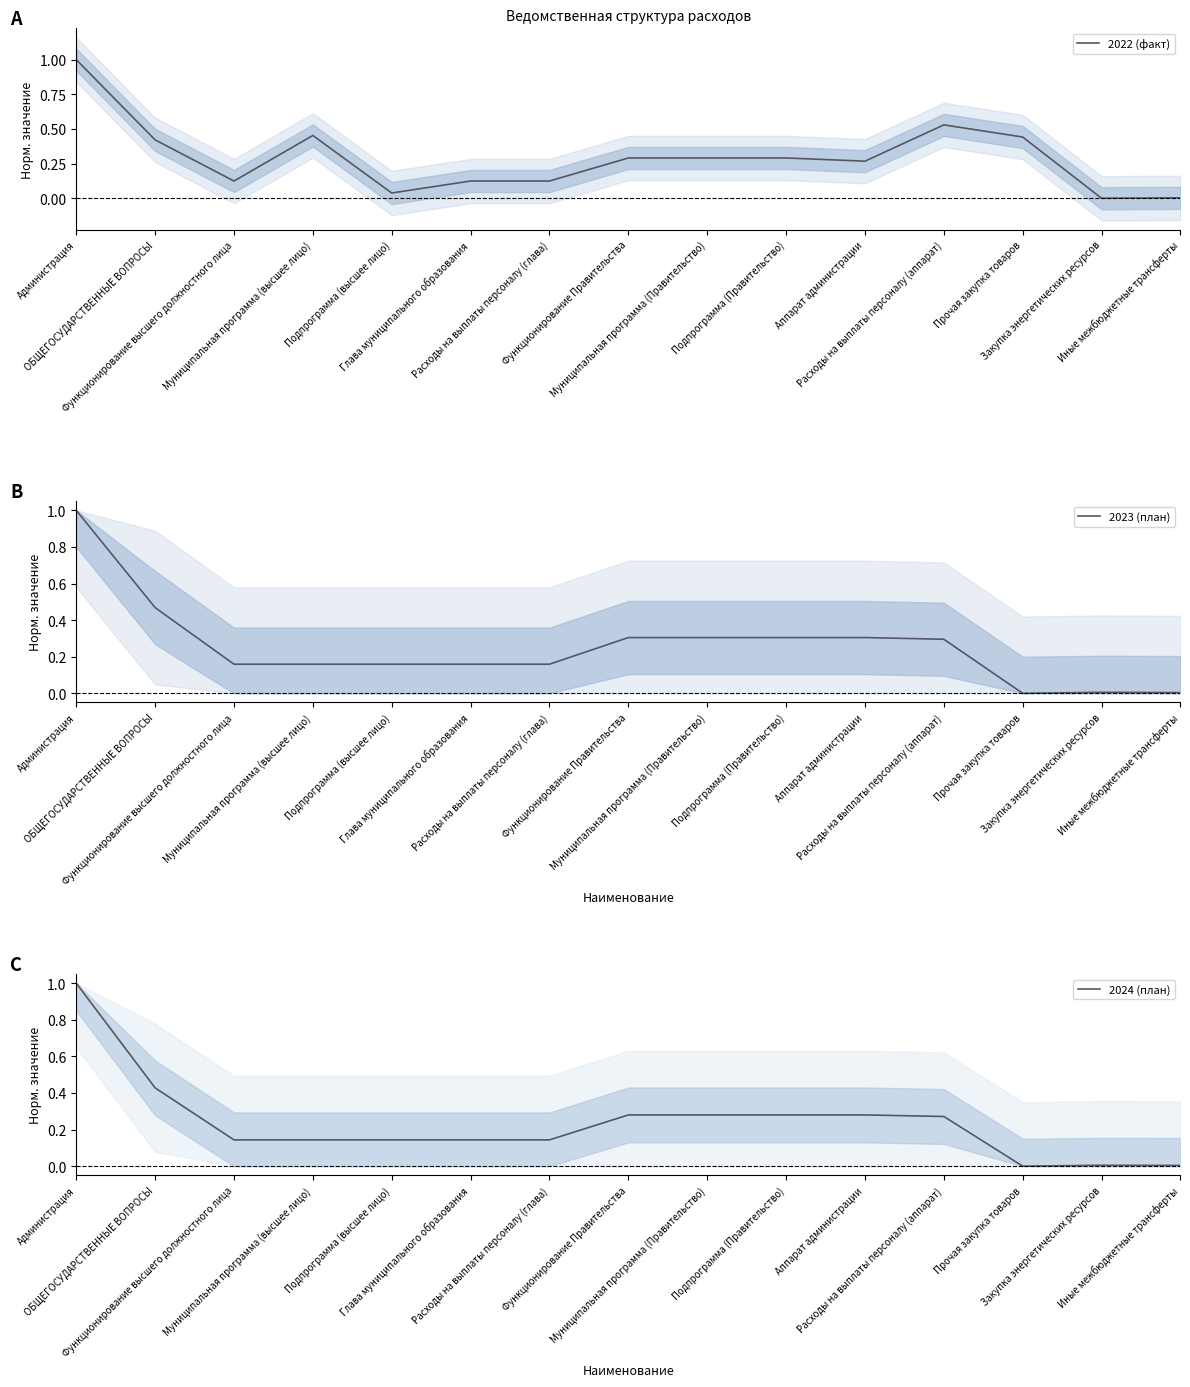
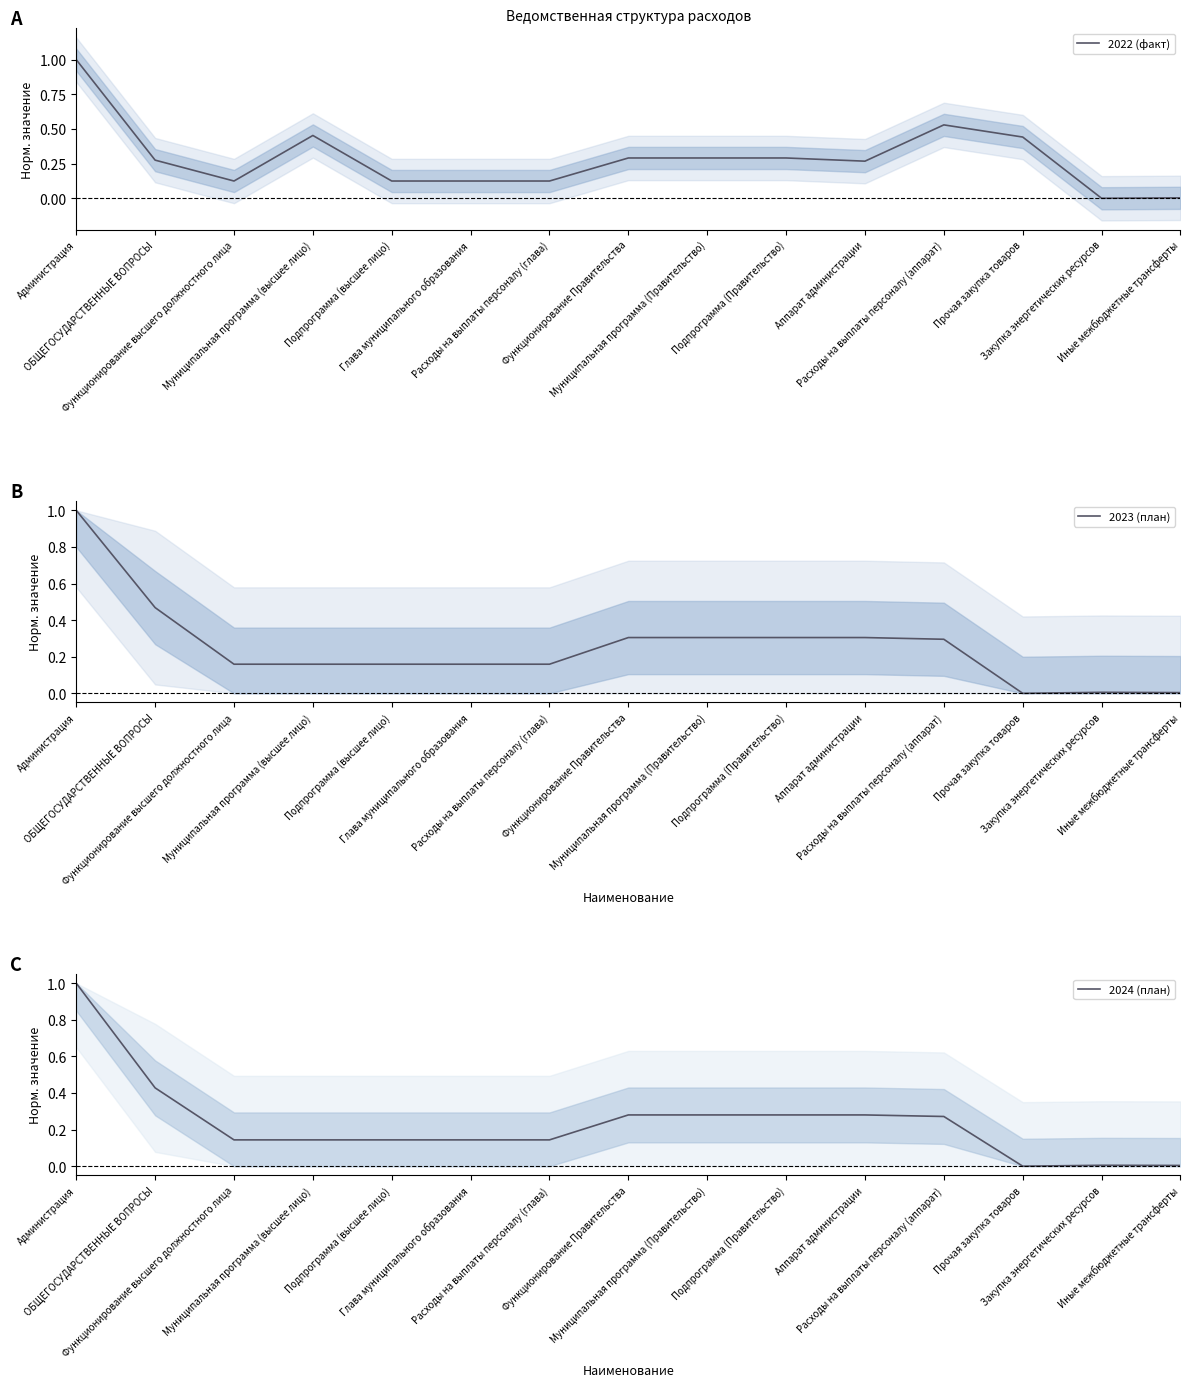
Ведомственная структура расходов, 2022 (факт), ОБЩЕГОСУДАРСТВЕННЫЕ ВОПРОСЫ: 0.42 -> 0.28
Ведомственная структура расходов, 2022 (факт), Подпрограмма (высшее лицо): 0.04 -> 0.12
